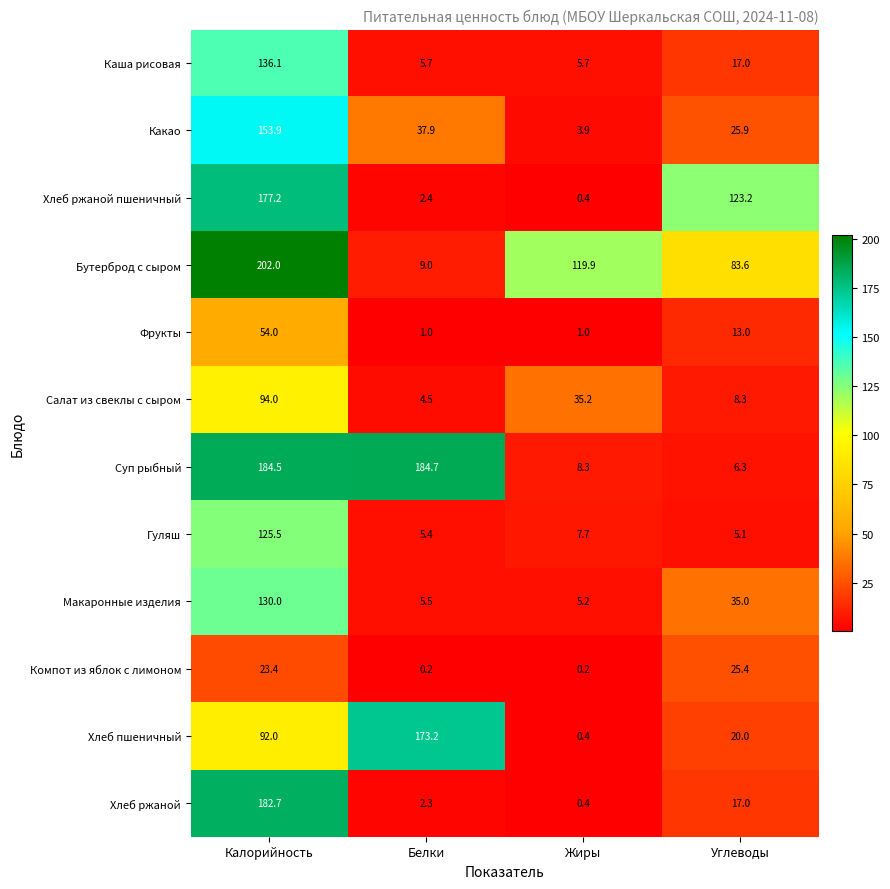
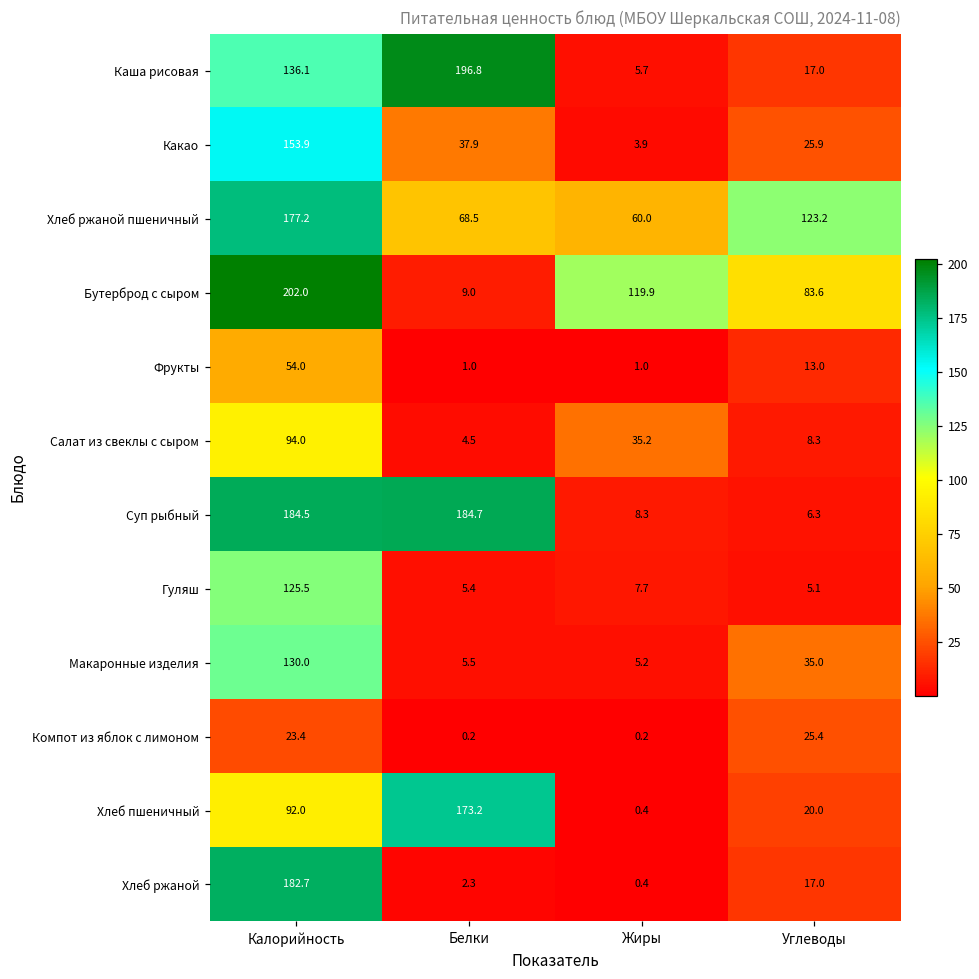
Каша рисовая, Белки: 5.7 -> 196.8
Хлеб ржаной пшеничный, Белки: 2.4 -> 68.5
Хлеб ржаной пшеничный, Жиры: 0.4 -> 60.0
